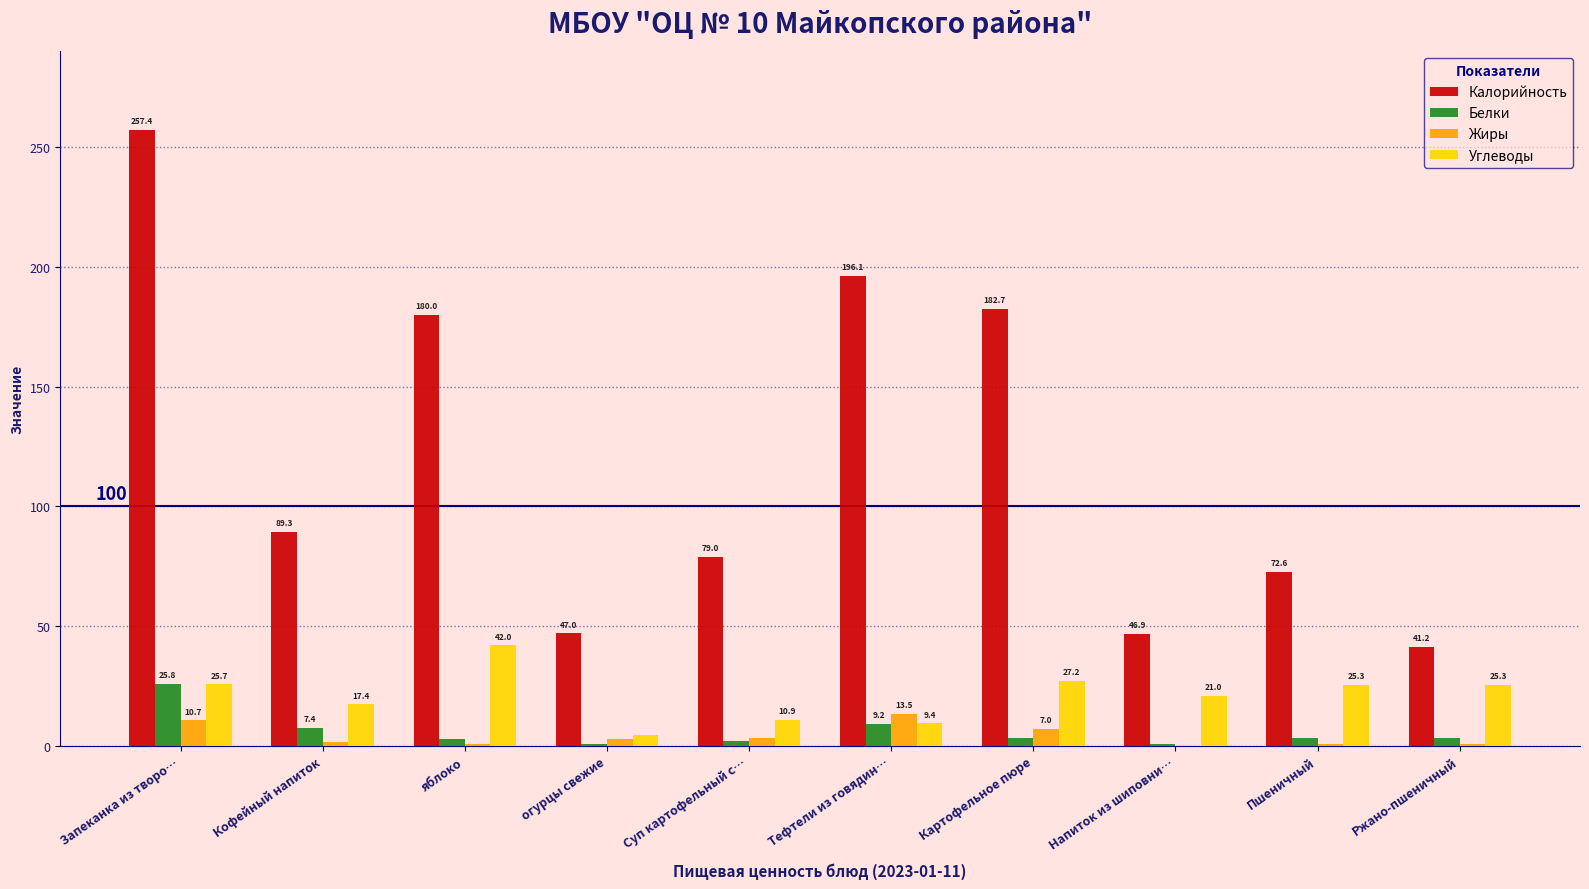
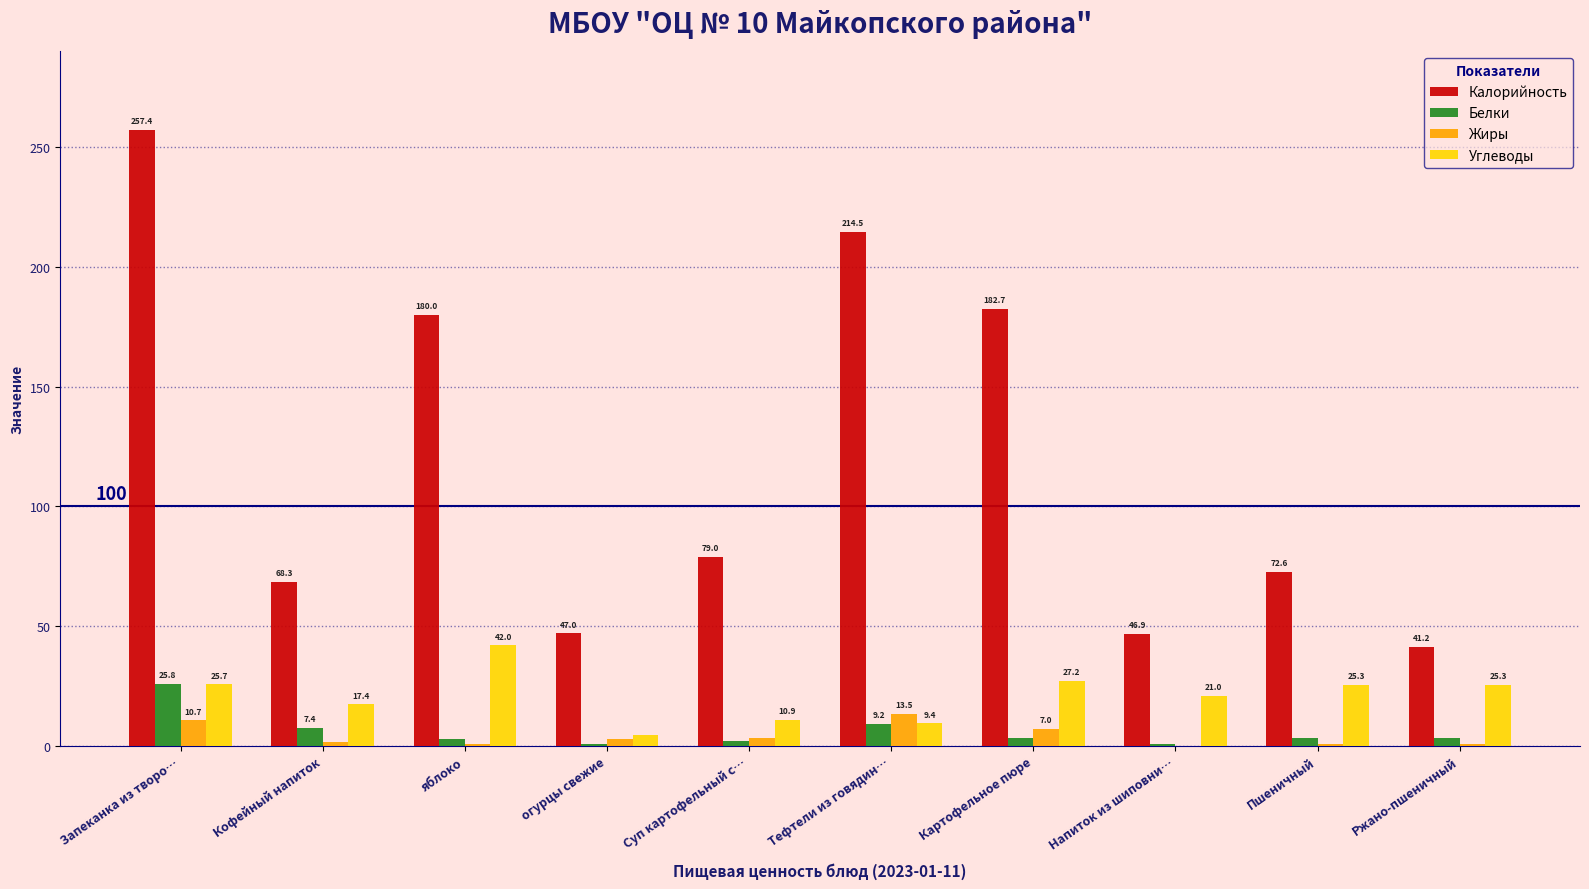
Калорийность, Кофейный напиток: 89.3 -> 68.3
Калорийность, Тефтели из говядин…: 196.1 -> 214.5
